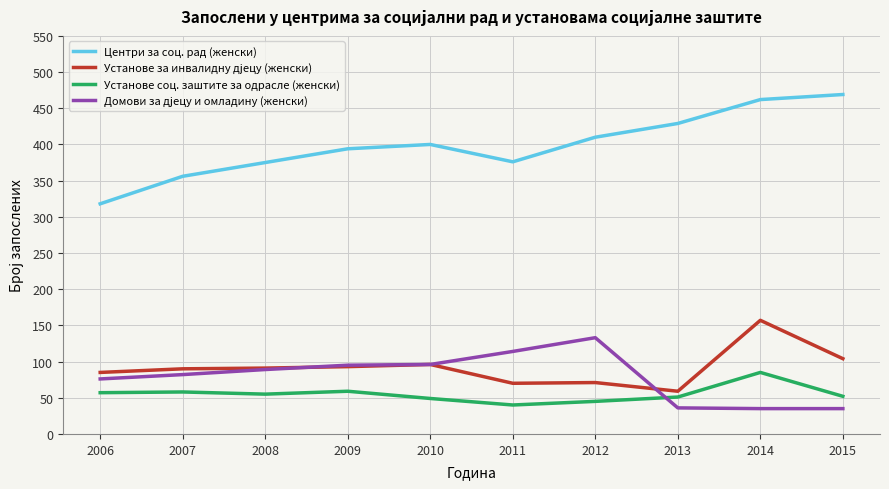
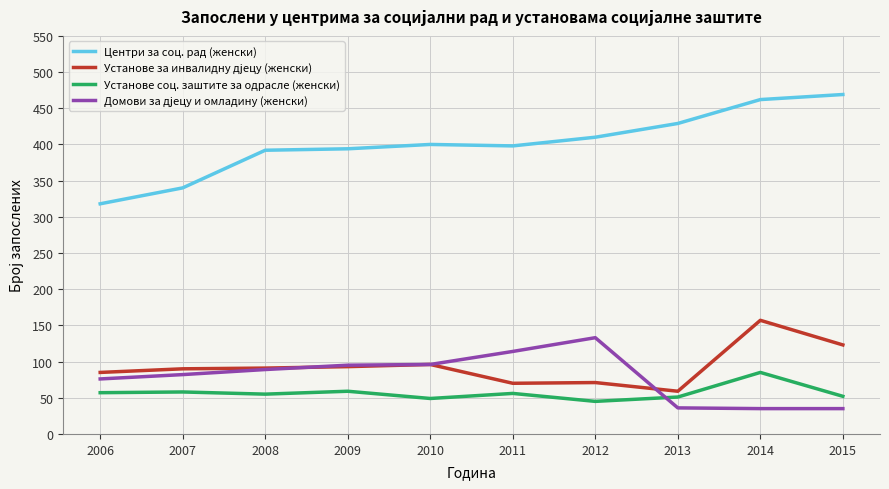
Центри за соц. рад (женски), 2007: 360 -> 340
Центри за соц. рад (женски), 2008: 380 -> 390
Центри за соц. рад (женски), 2011: 380 -> 400
Установе соц. заштите за одрасле (женски), 2011: 40 -> 60
Установе за инвалидну дјецу (женски), 2015: 100 -> 120
